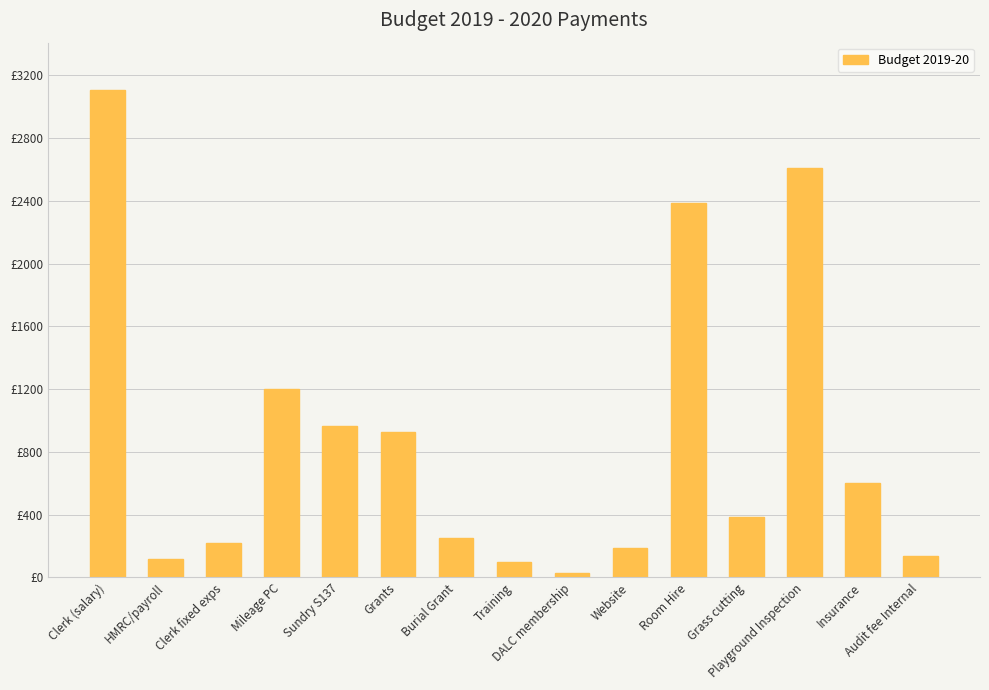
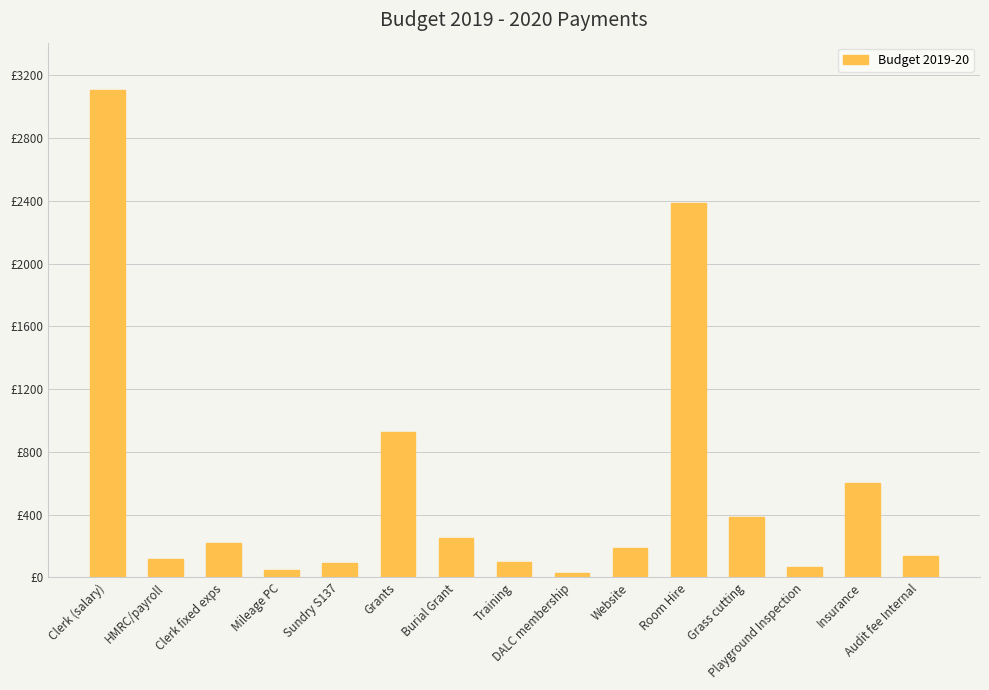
Mileage PC: £1200 -> £50
Sundry S137: £960 -> £90
Playground Inspection: £2610 -> £70
